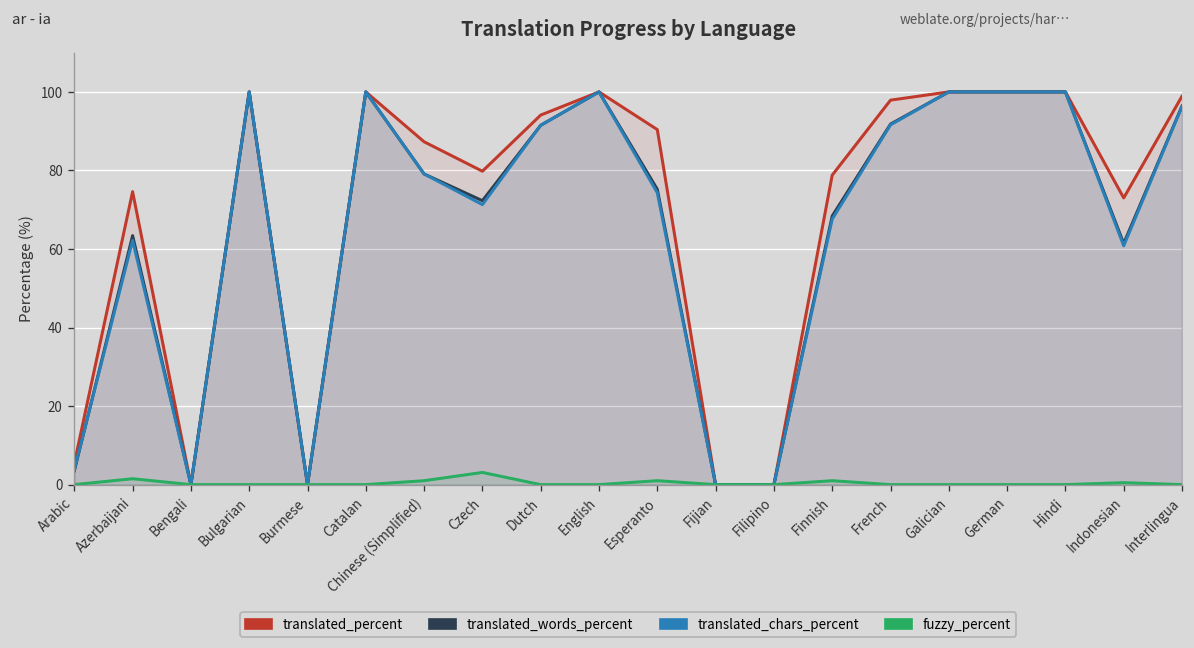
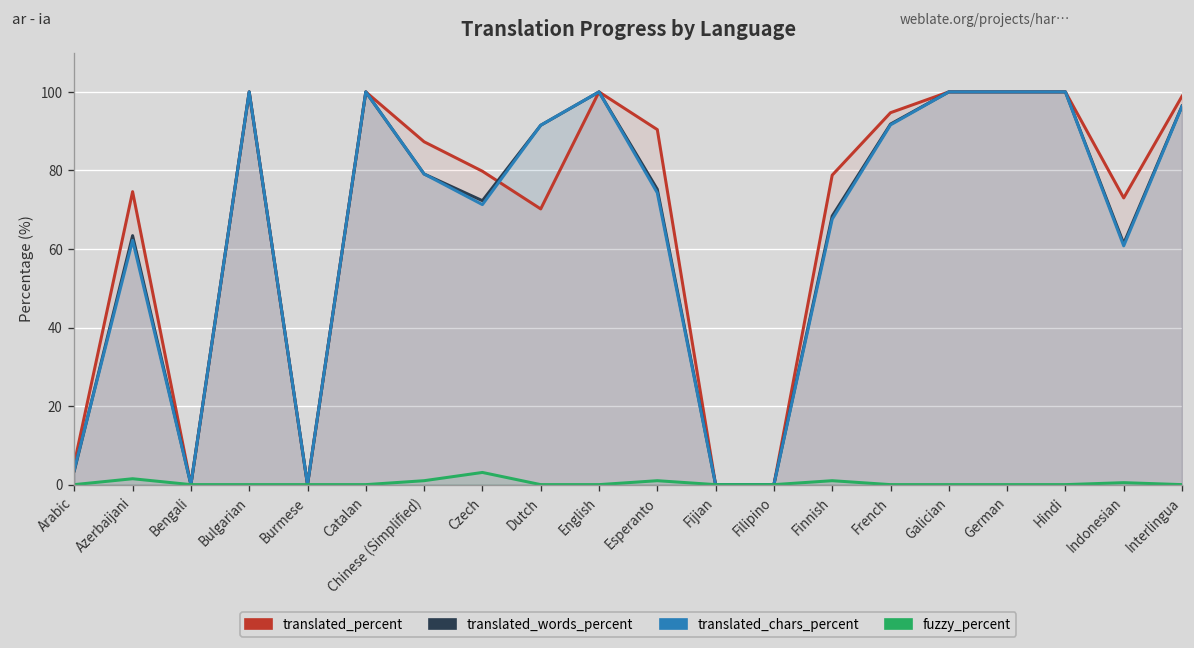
translated_percent, Dutch: 94 -> 70
translated_percent, French: 98 -> 95
